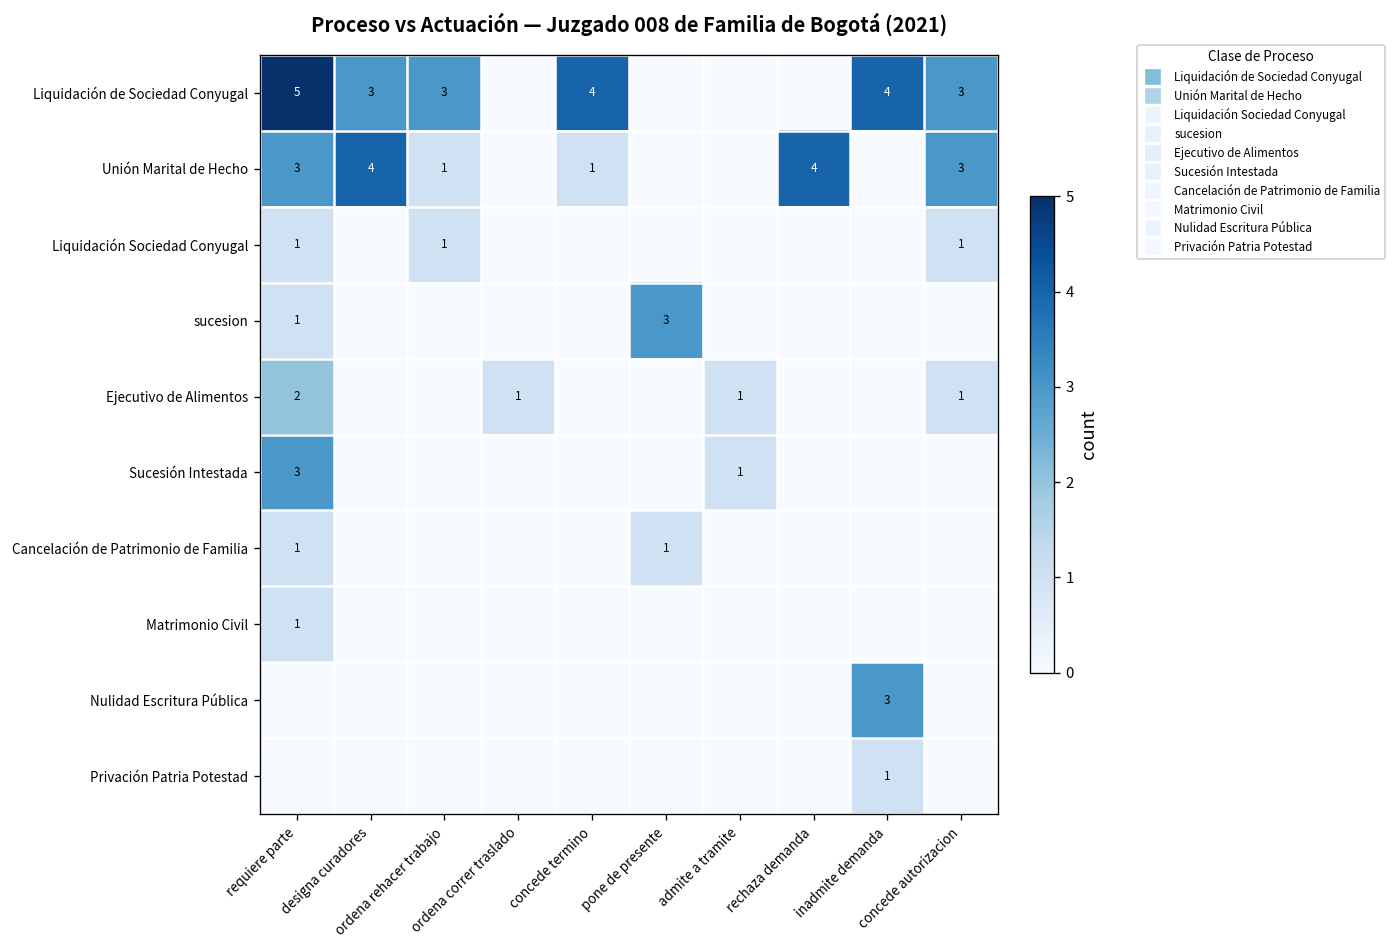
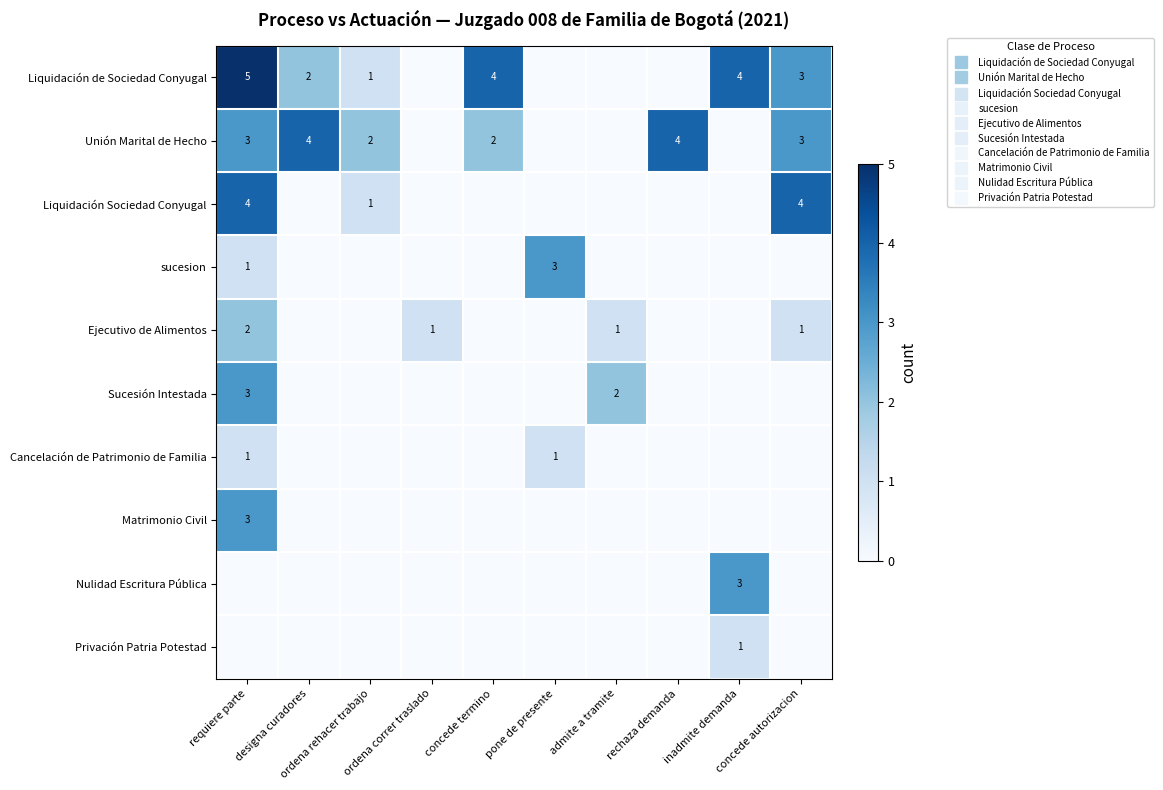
Liquidación de Sociedad Conyugal, designa curadores: 3 -> 2
Liquidación de Sociedad Conyugal, ordena rehacer trabajo: 3 -> 1
Unión Marital de Hecho, ordena rehacer trabajo: 1 -> 2
Unión Marital de Hecho, concede termino: 1 -> 2
Liquidación Sociedad Conyugal, requiere parte: 1 -> 4
Liquidación Sociedad Conyugal, concede autorizacion: 1 -> 4
Sucesión Intestada, admite a tramite: 1 -> 2
Matrimonio Civil, requiere parte: 1 -> 3
